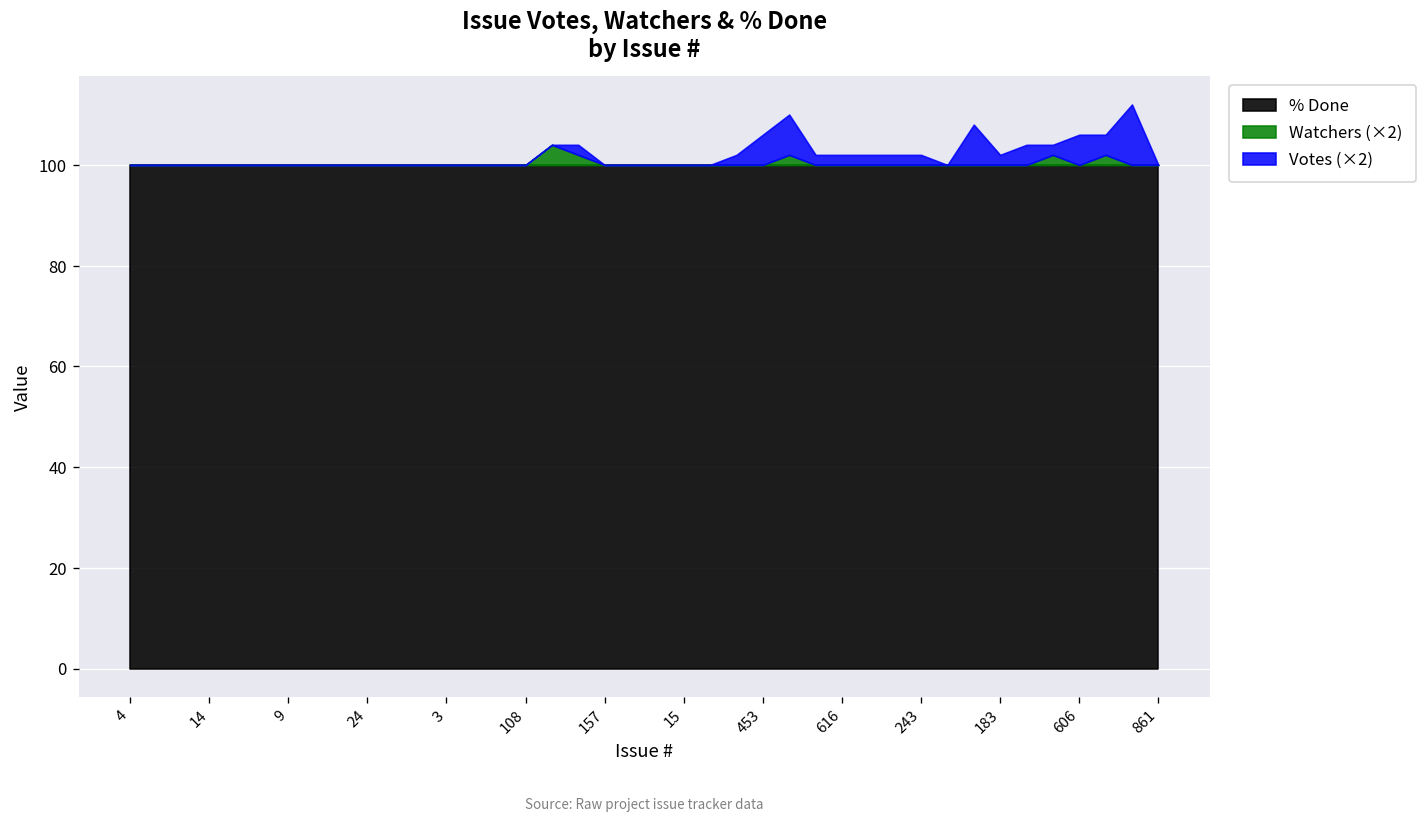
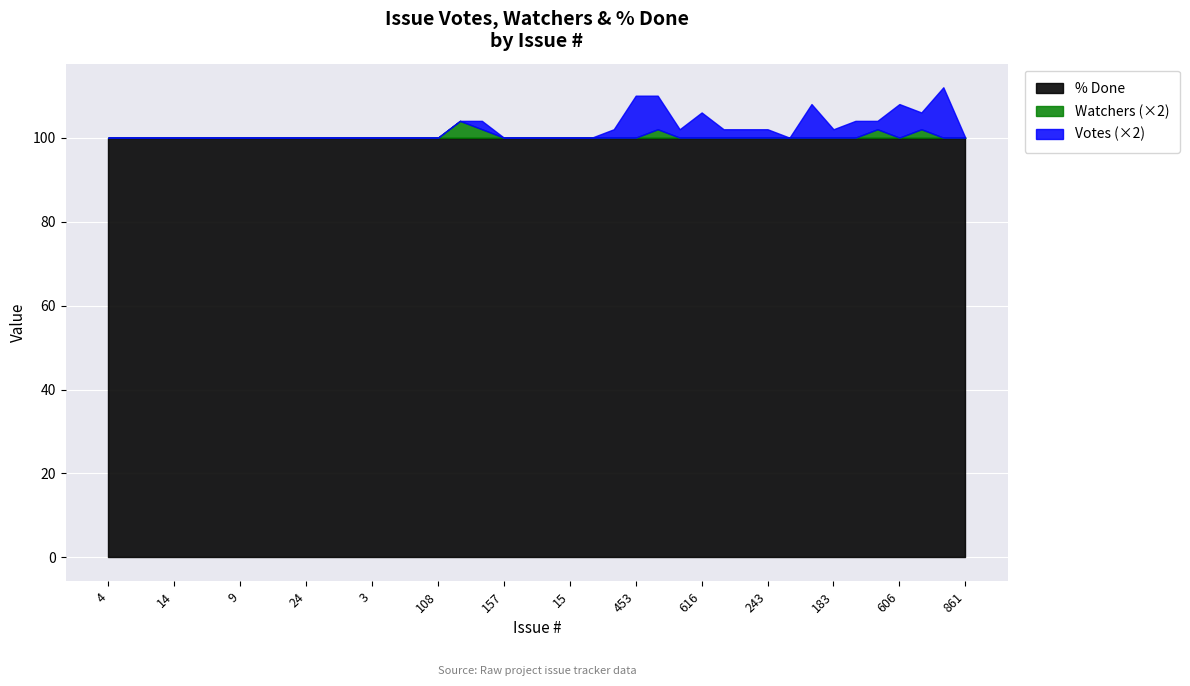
Votes (×2), 453: 6 -> 10
Votes (×2), 616: 2 -> 6
Votes (×2), 606: 6 -> 8
